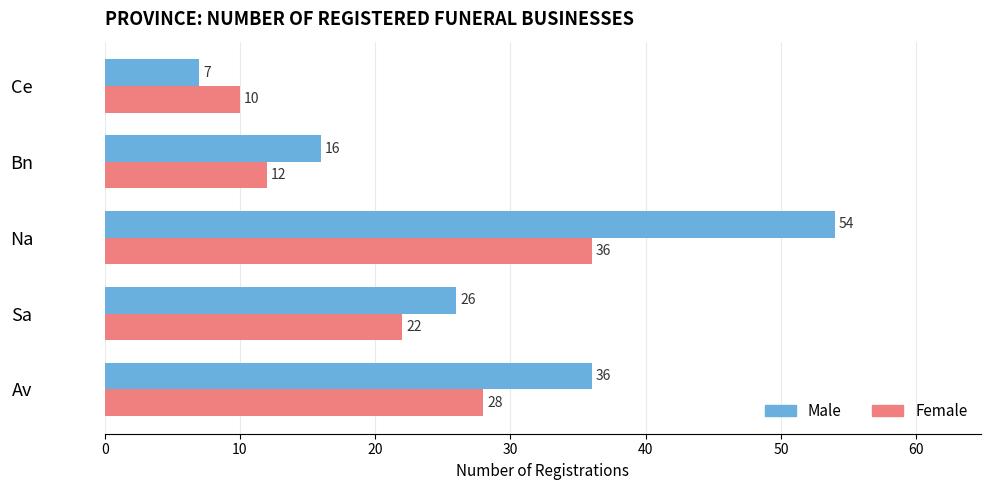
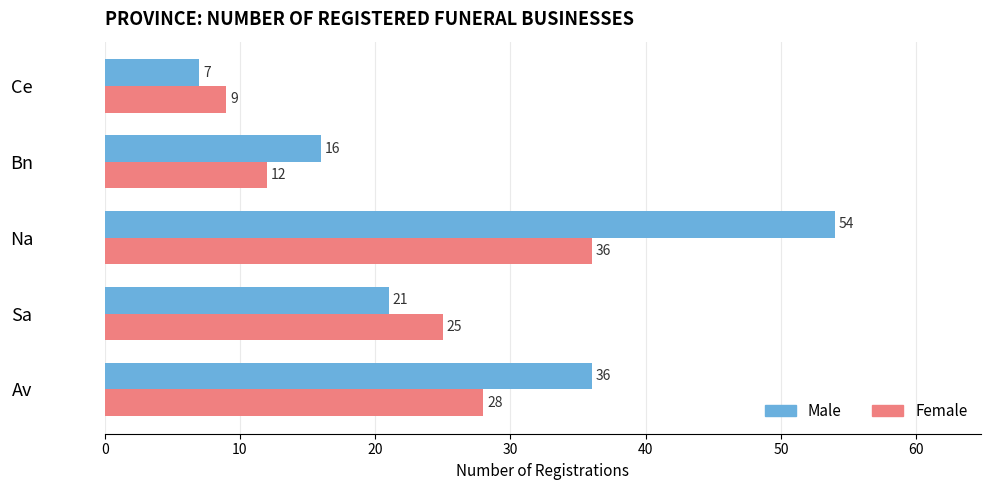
Female, Ce: 10 -> 9
Male, Sa: 26 -> 21
Female, Sa: 22 -> 25
